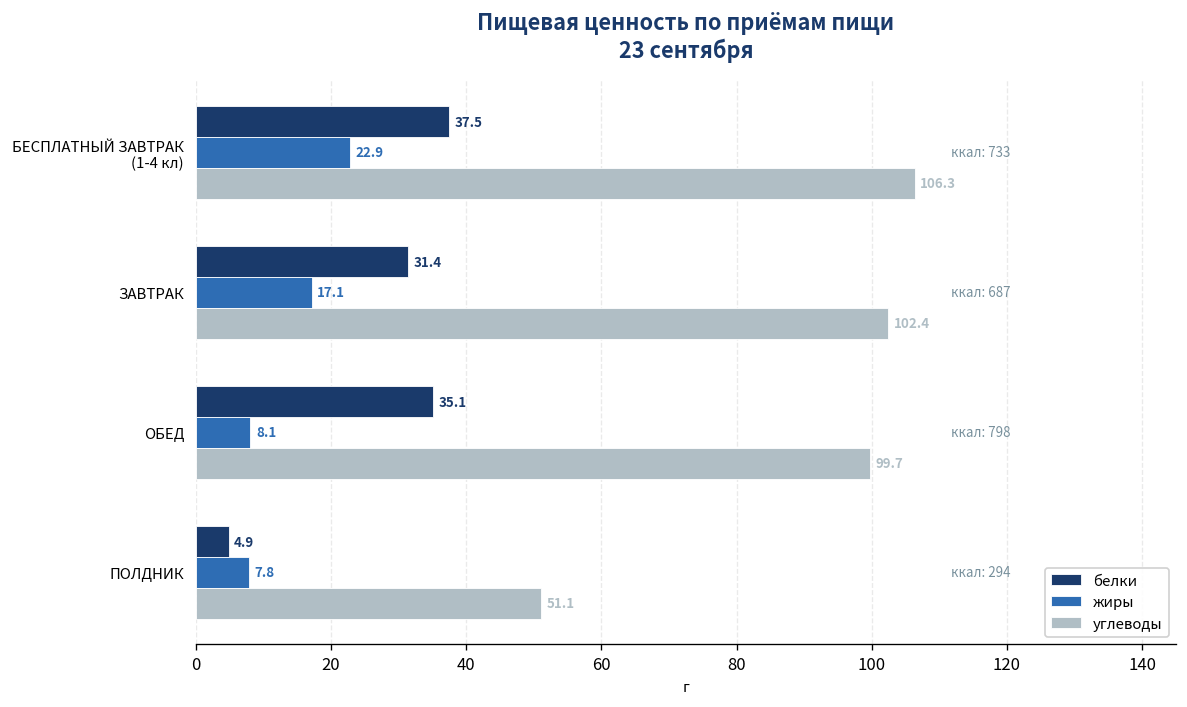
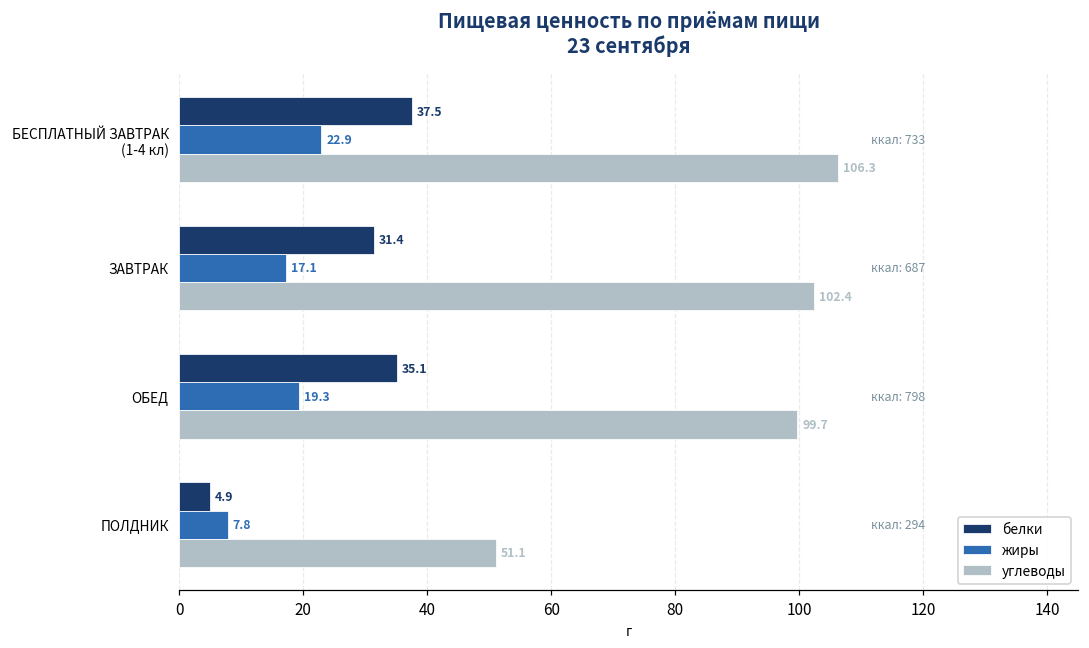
жиры, ОБЕД: 8.1 -> 19.3
